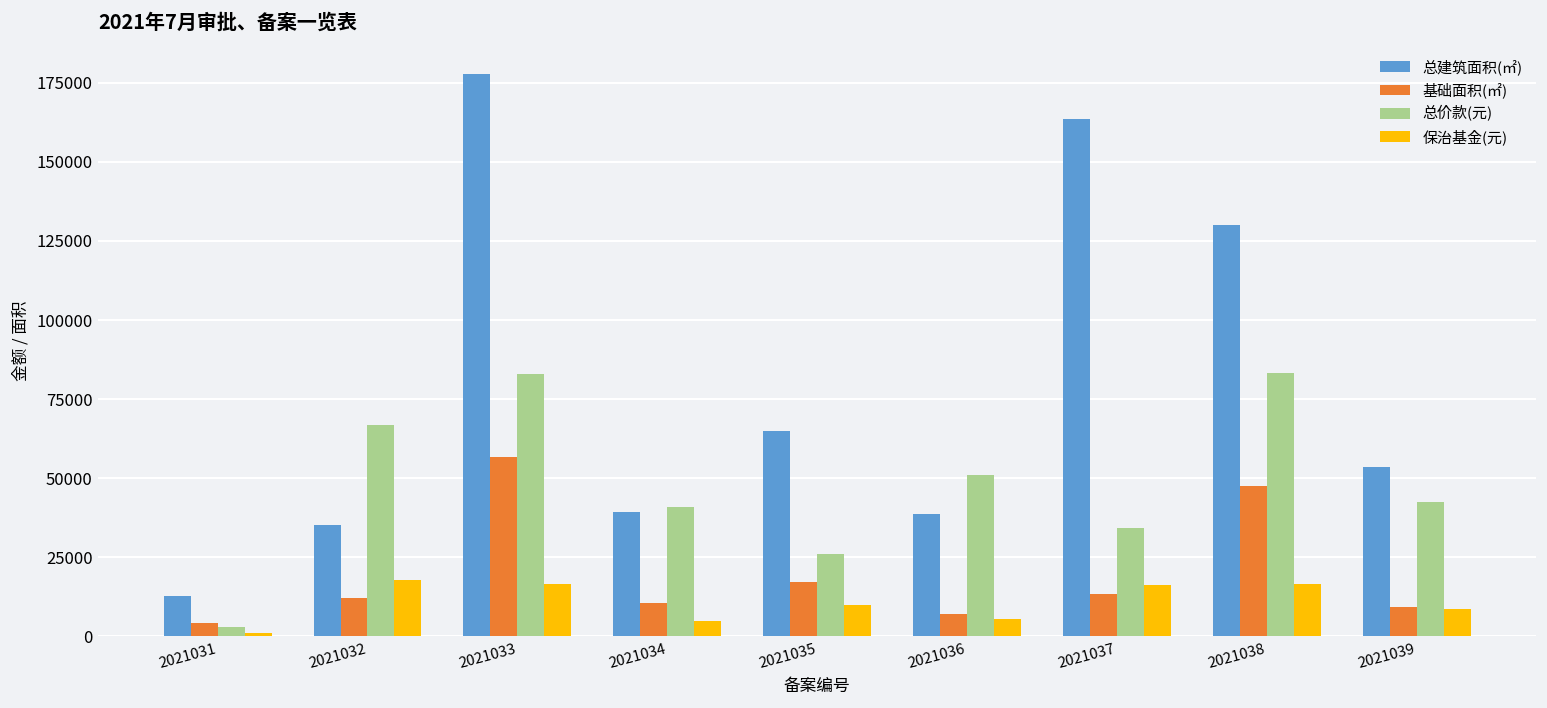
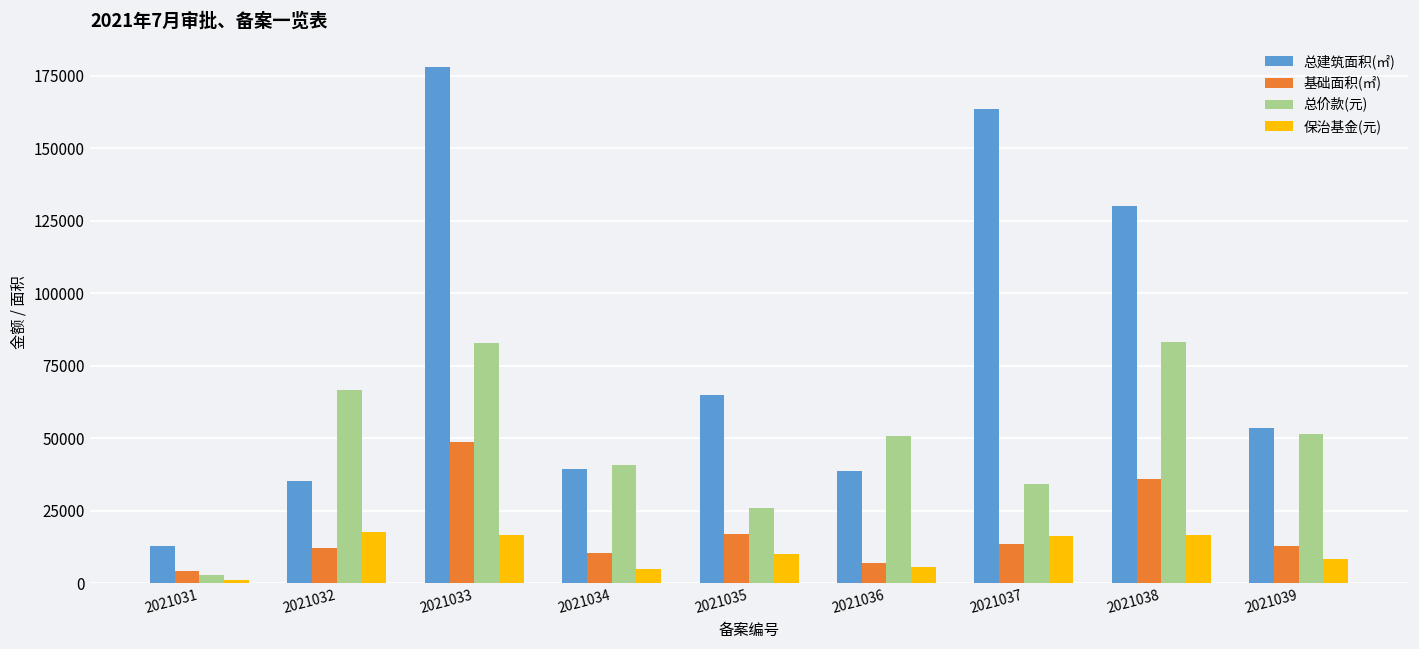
基础面积(㎡), 2021033: 57000 -> 49000
基础面积(㎡), 2021038: 48000 -> 36000
基础面积(㎡), 2021039: 9000 -> 13000
总价款(元), 2021039: 43000 -> 52000
